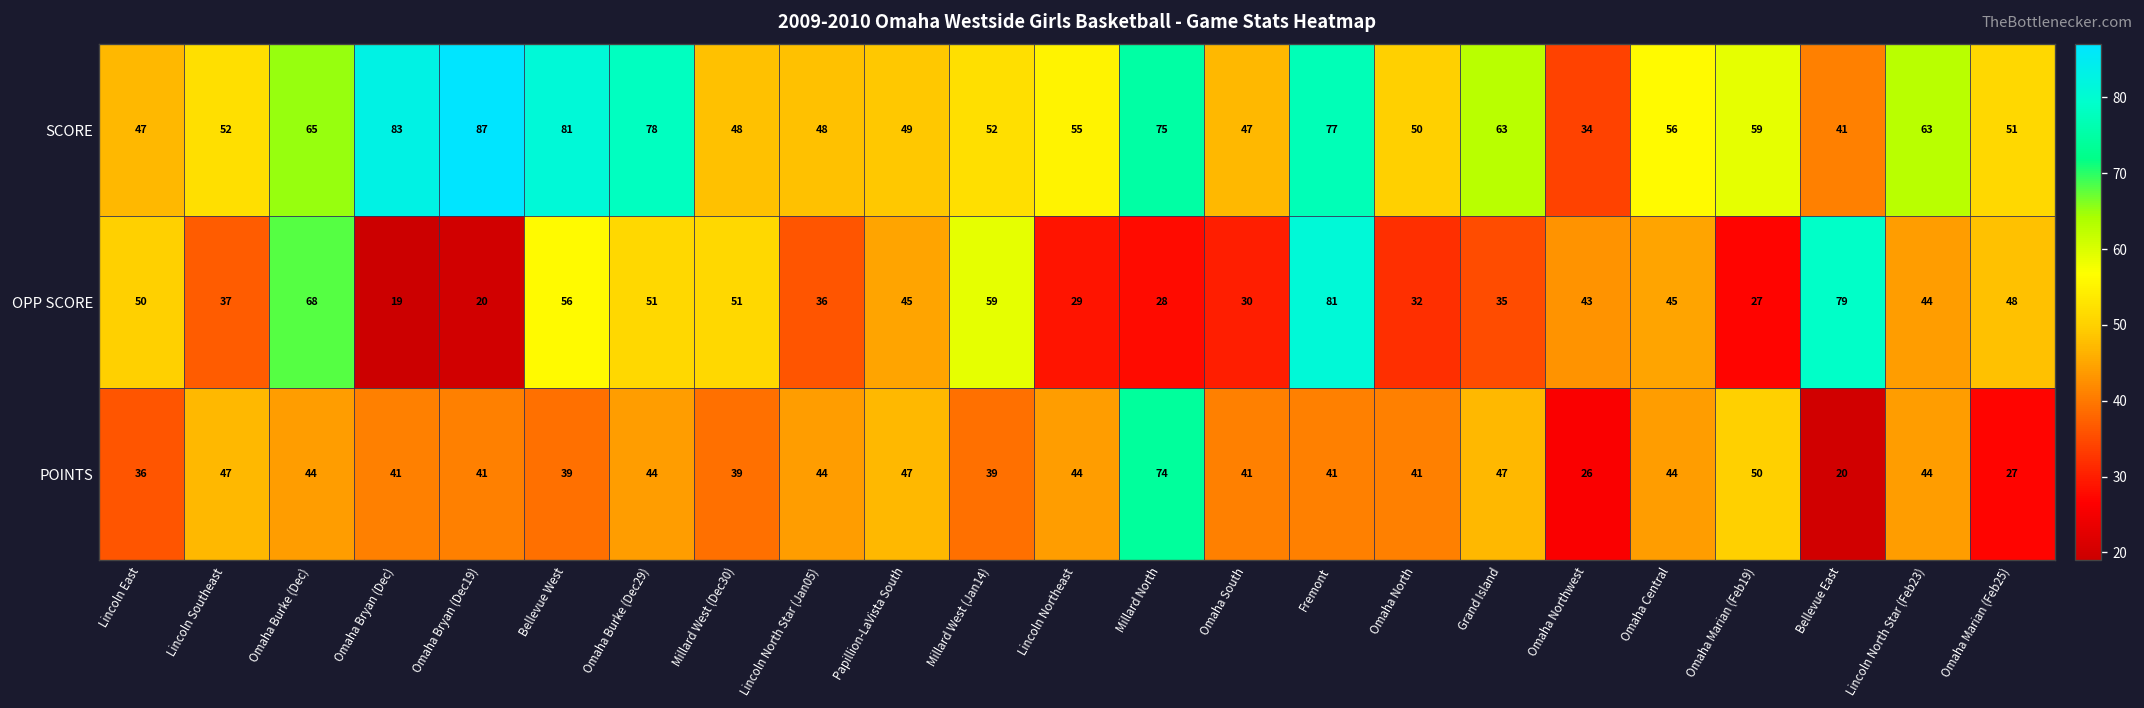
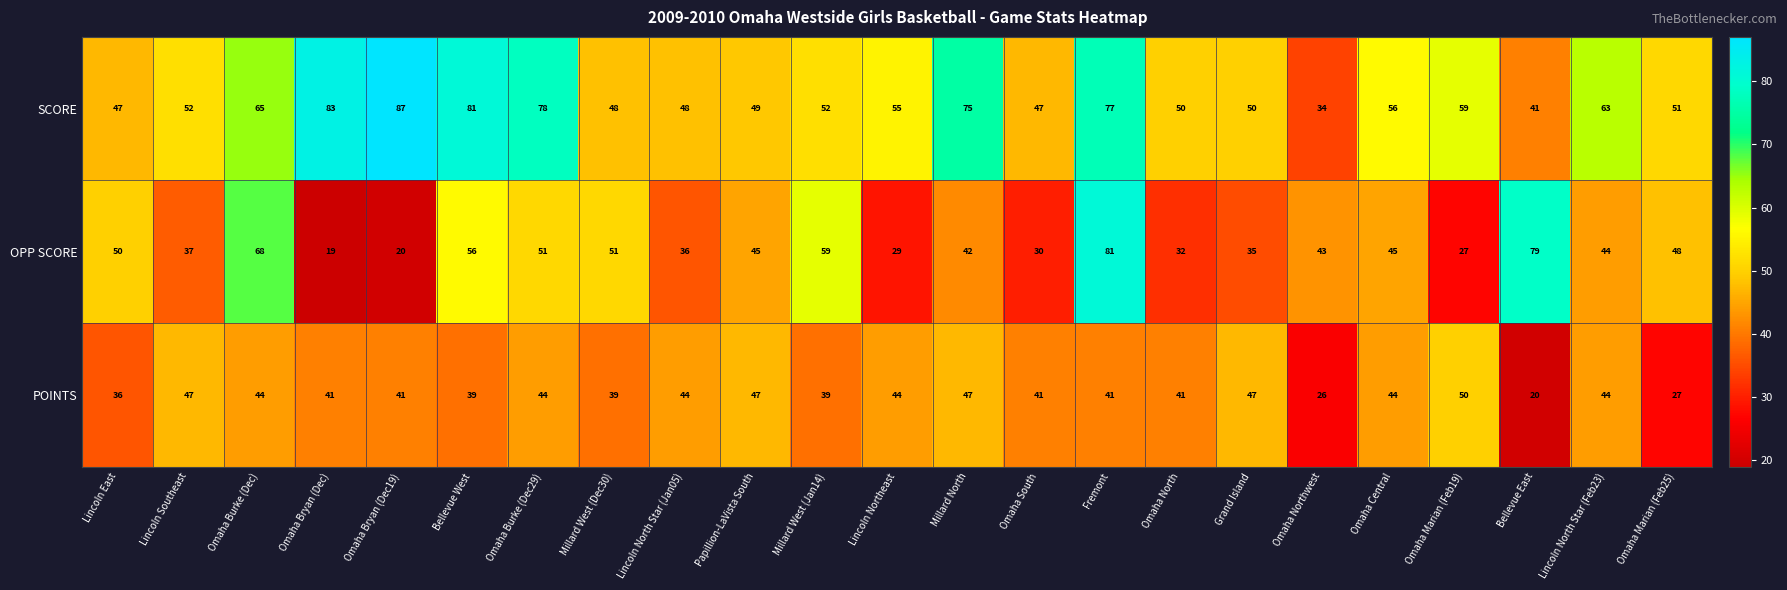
SCORE, Grand Island: 63 -> 50
OPP SCORE, Millard North: 28 -> 42
POINTS, Millard North: 74 -> 47
